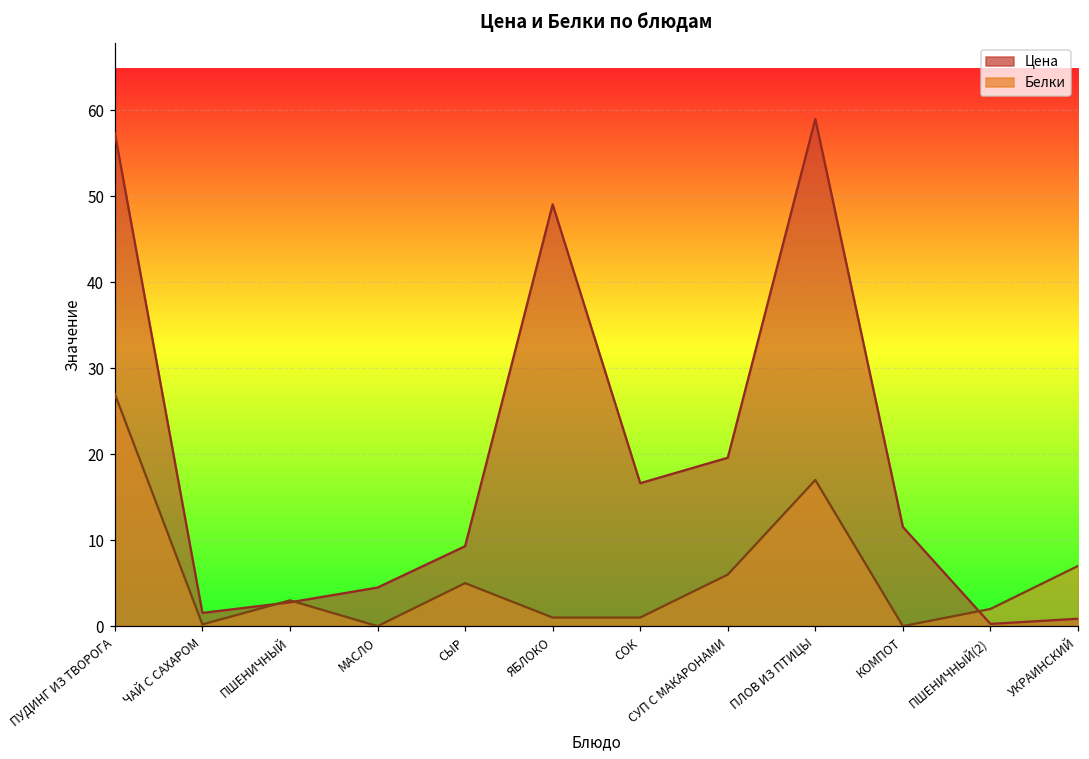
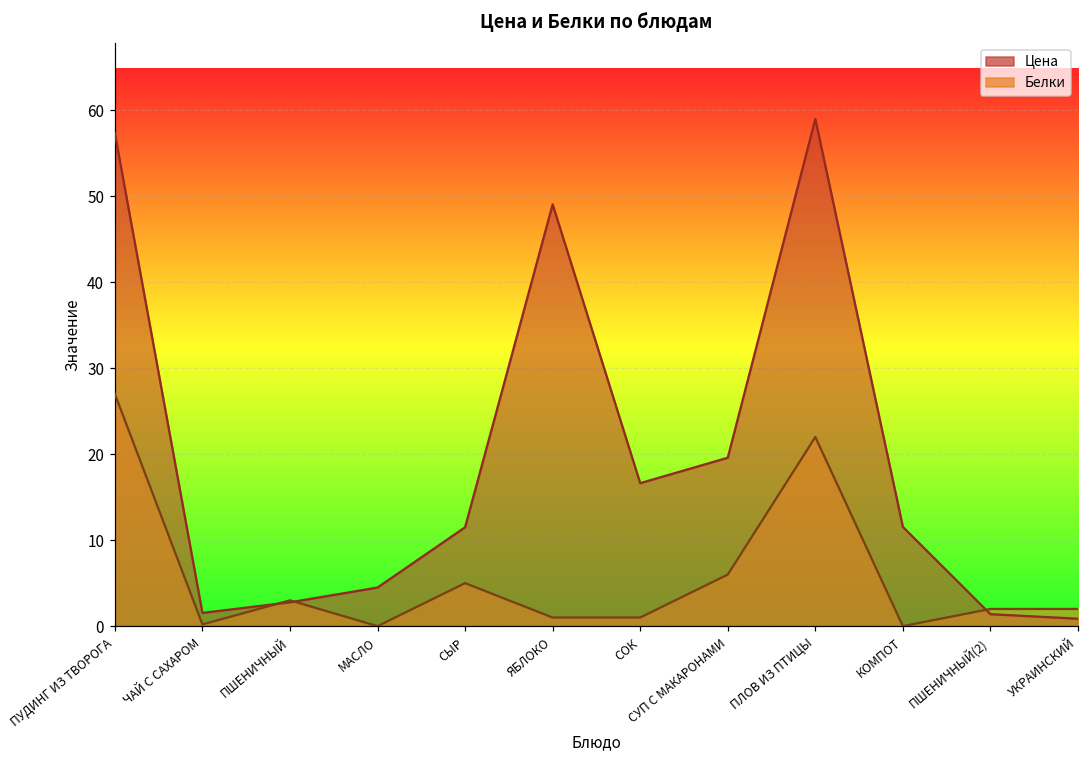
Цена, СЫР: 9 -> 12
Белки, ПЛОВ ИЗ ПТИЦЫ: 17 -> 22
Цена, ПШЕНИЧНЫЙ(2): 0 -> 1
Белки, УКРАИНСКИЙ: 7 -> 2
